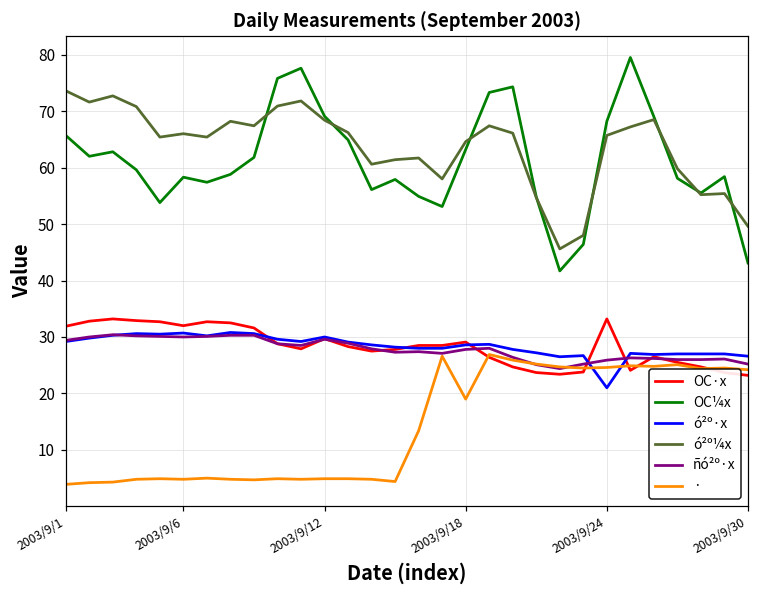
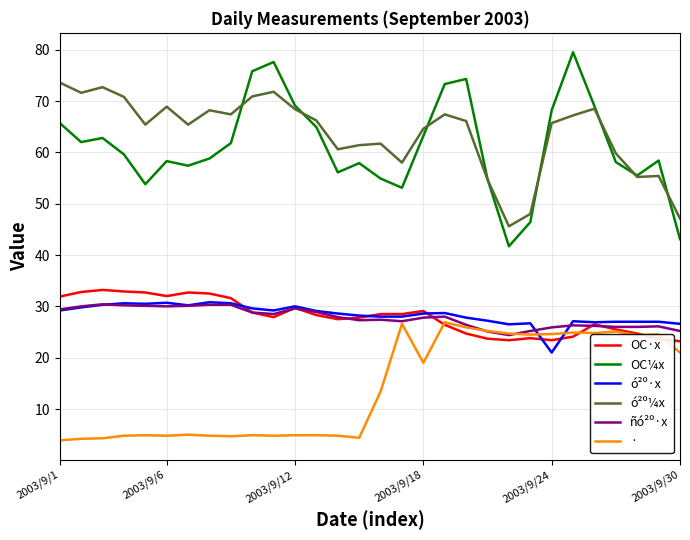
ó²º¼x, 2003/9/6: 66 -> 69
OC·x, 2003/9/24: 33 -> 23
ó²º¼x, 2003/9/30: 50 -> 47
·, 2003/9/30: 24 -> 21
